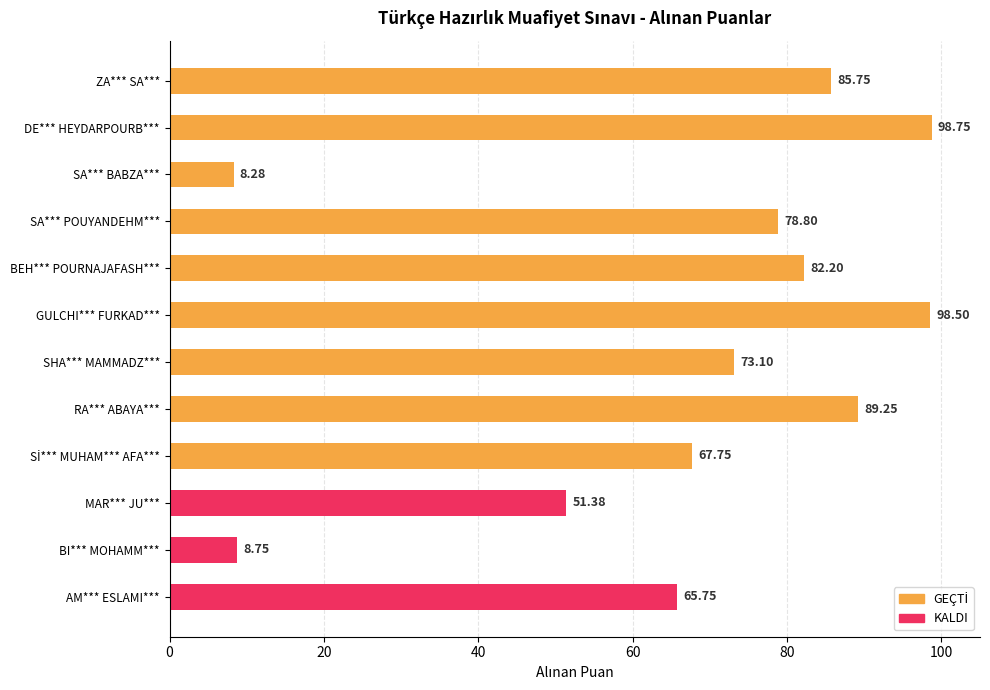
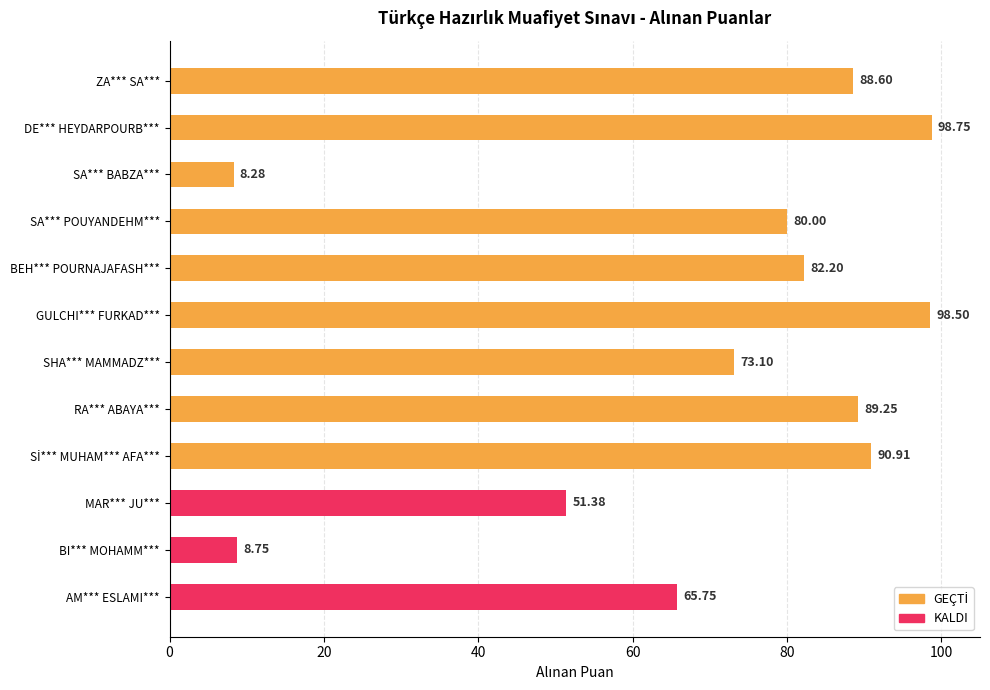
ZA*** SA***: 85.75 -> 88.60
SA*** POUYANDEHM***: 78.80 -> 80.00
Sİ*** MUHAM*** AFA***: 67.75 -> 90.91
